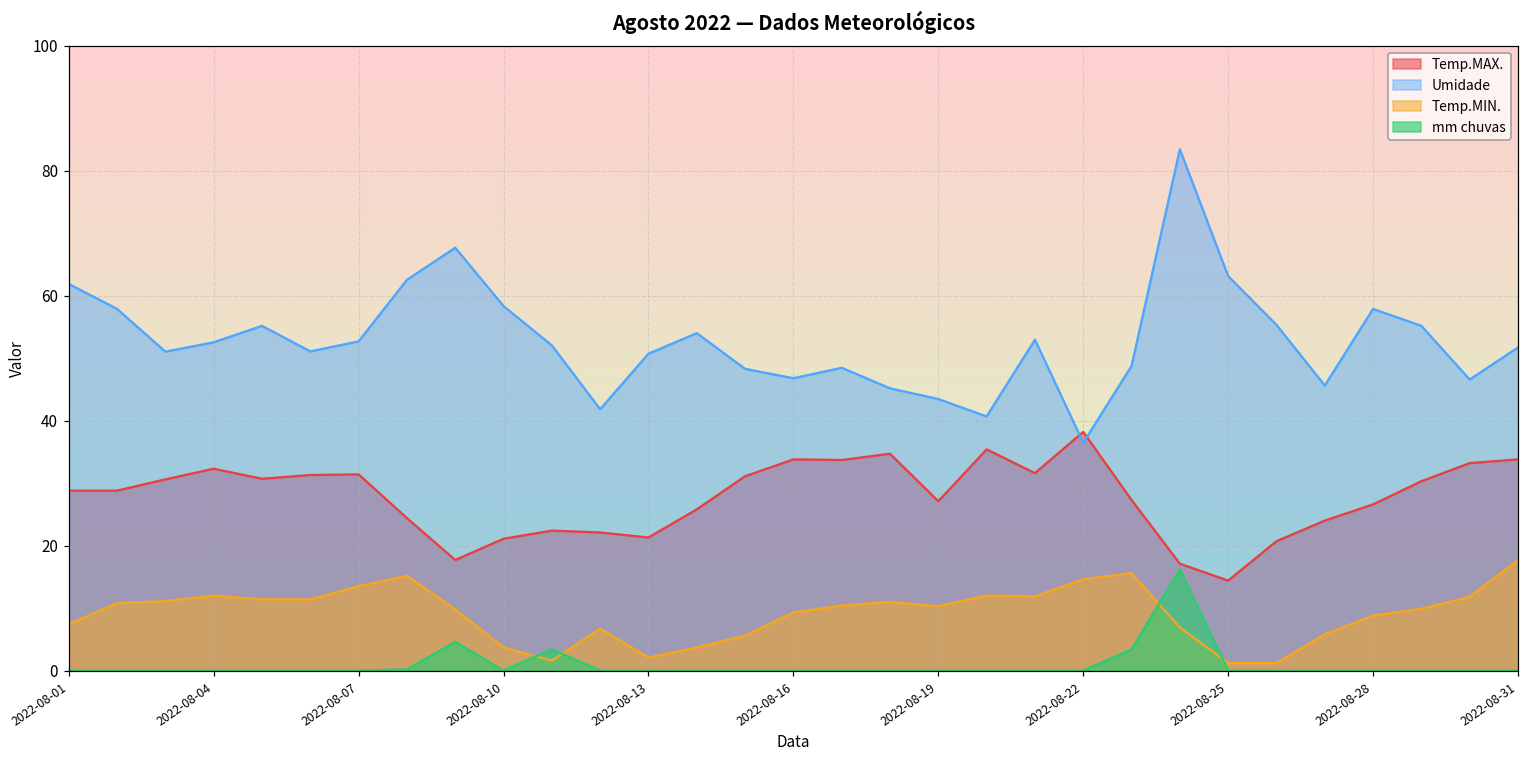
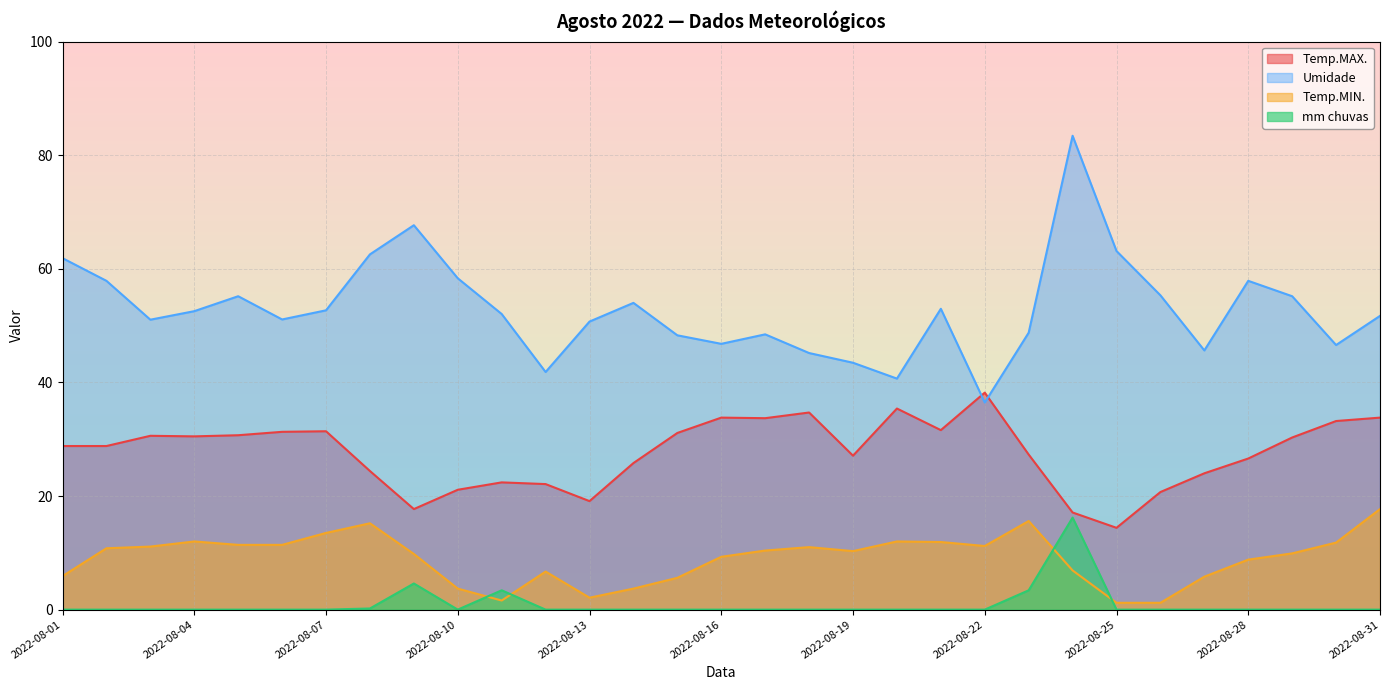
Temp.MIN., 2022-08-01: 7 -> 6
Temp.MAX., 2022-08-04: 32 -> 31
Temp.MAX., 2022-08-13: 21 -> 19
Temp.MIN., 2022-08-22: 15 -> 11
